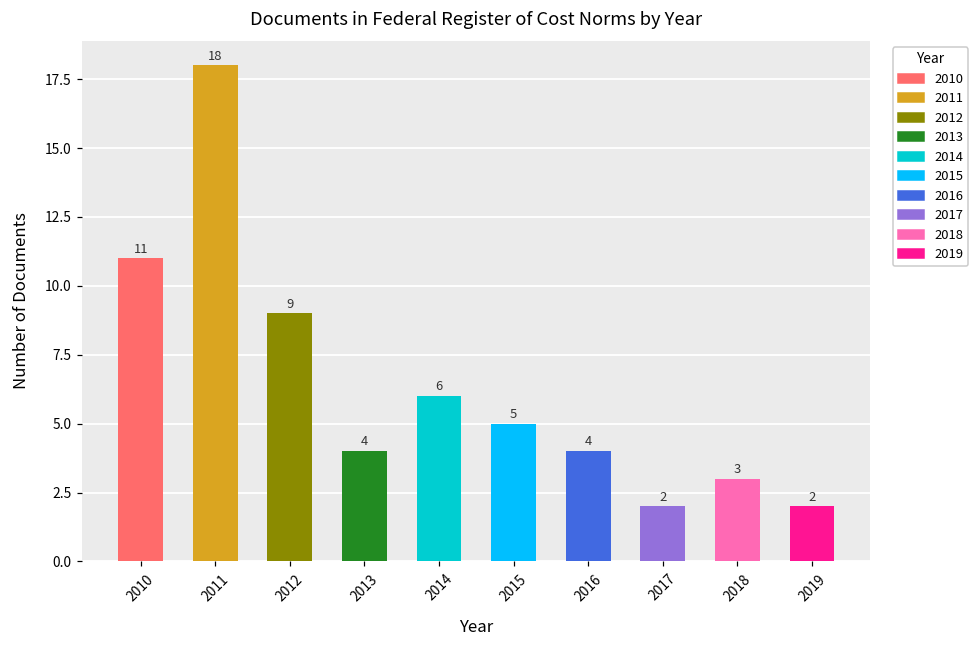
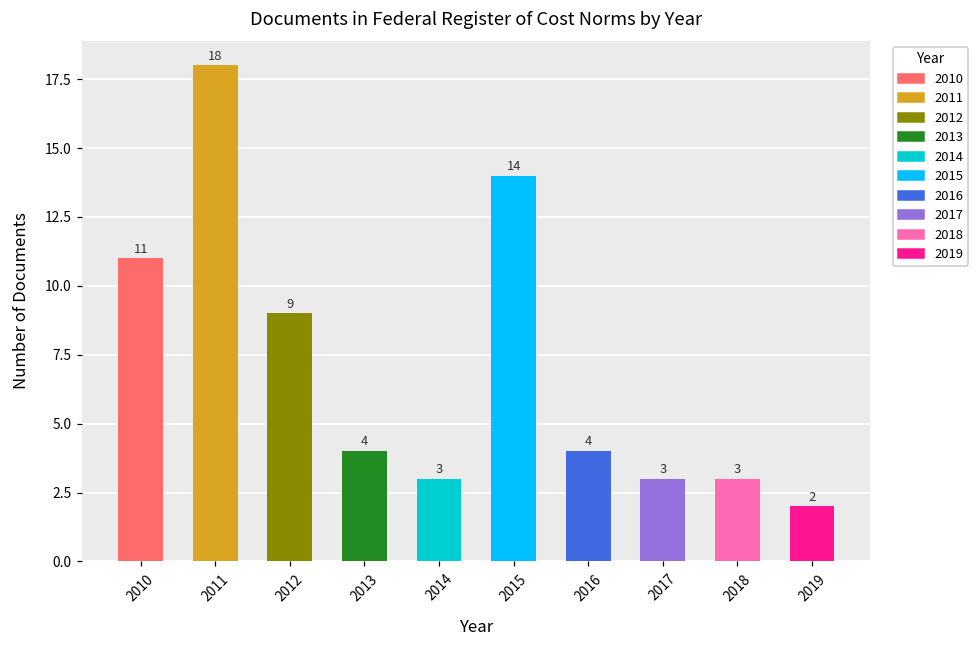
2014: 6 -> 3
2015: 5 -> 14
2017: 2 -> 3
